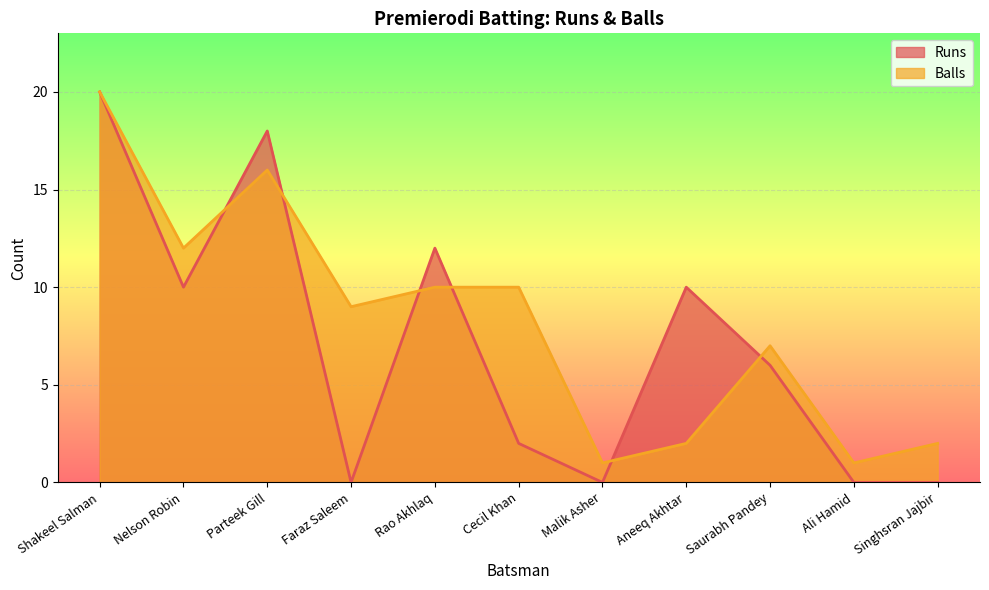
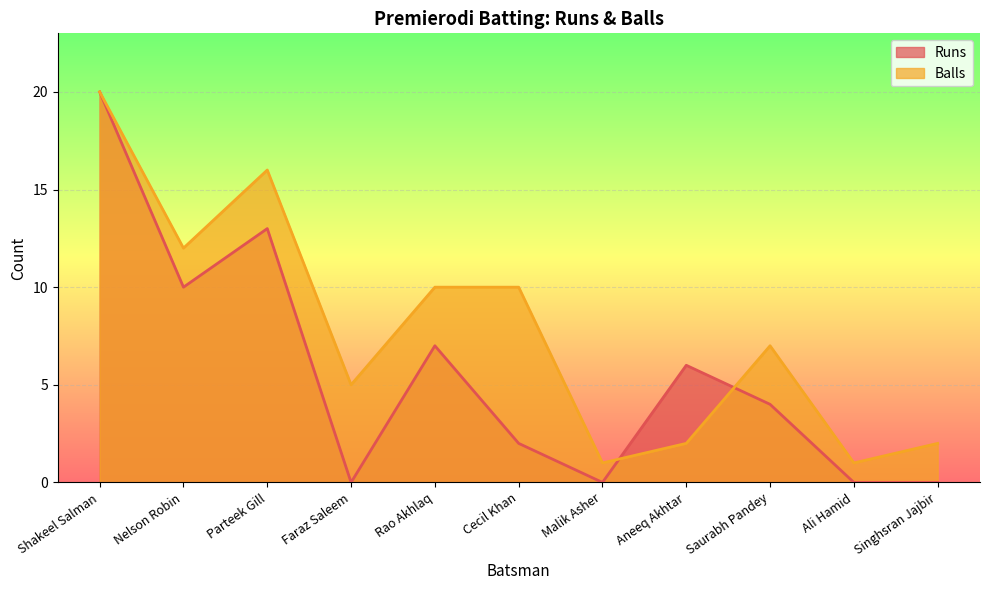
Runs, Parteek Gill: 18 -> 13
Balls, Faraz Saleem: 9 -> 5
Runs, Rao Akhlaq: 12 -> 7
Runs, Aneeq Akhtar: 10 -> 6
Runs, Saurabh Pandey: 6 -> 4
